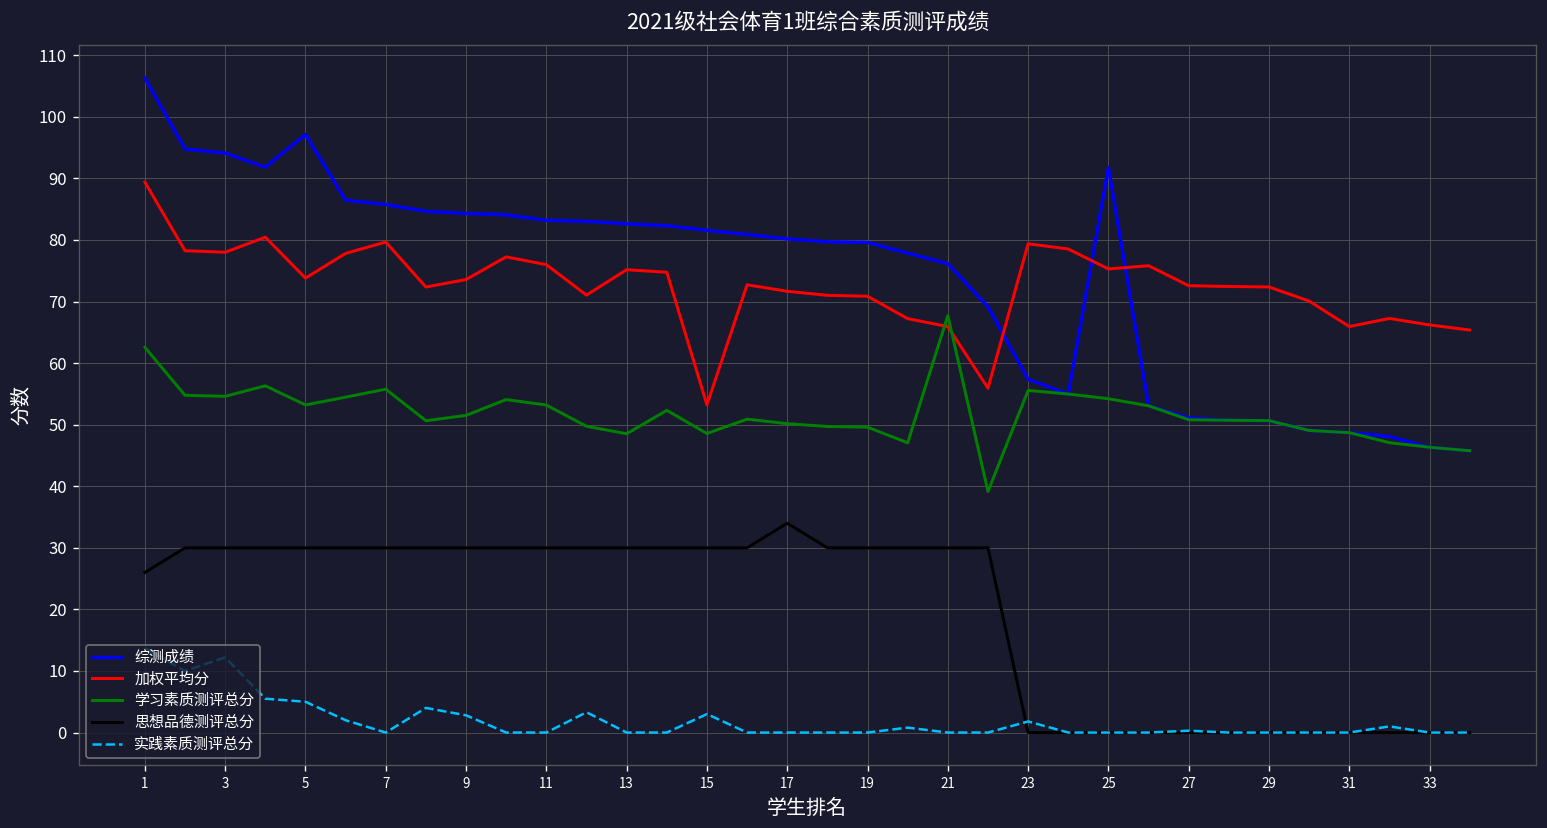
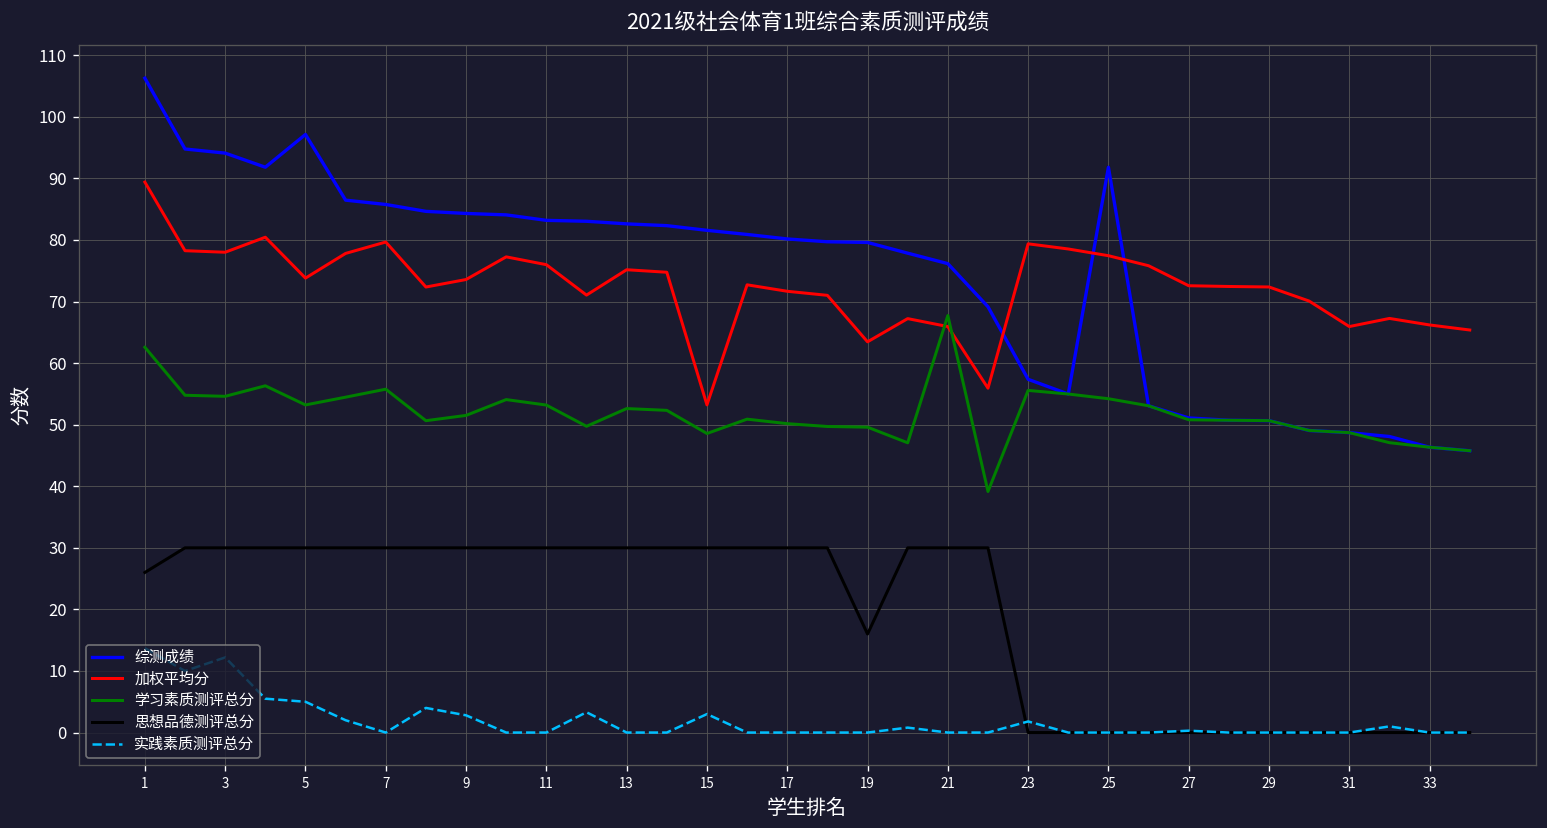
学习素质测评总分, 13: 49 -> 53
思想品德测评总分, 17: 34 -> 30
加权平均分, 19: 71 -> 63
思想品德测评总分, 19: 30 -> 16
加权平均分, 25: 75 -> 77
